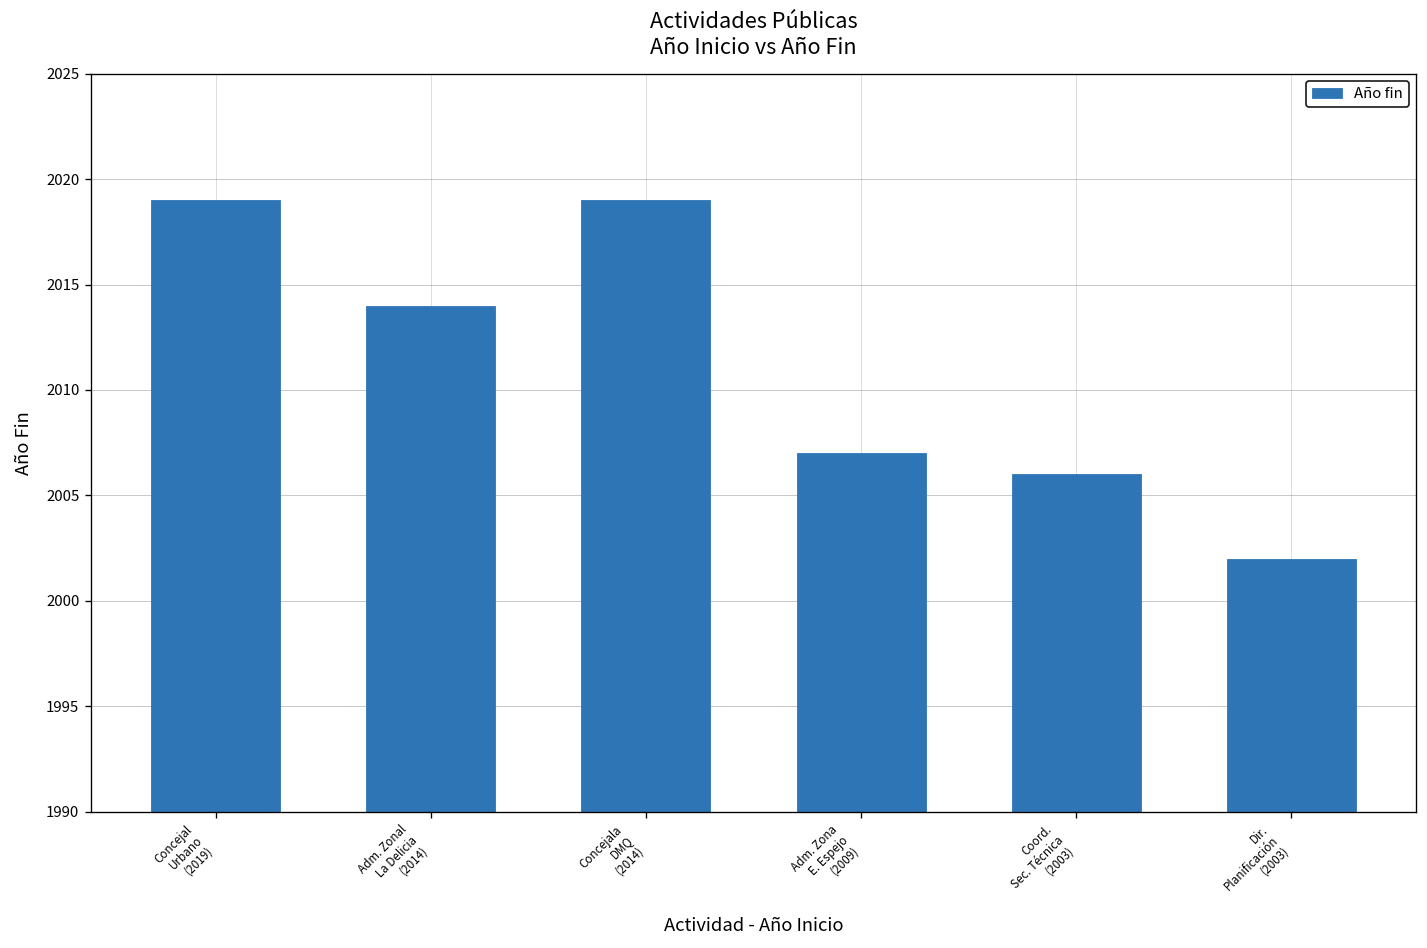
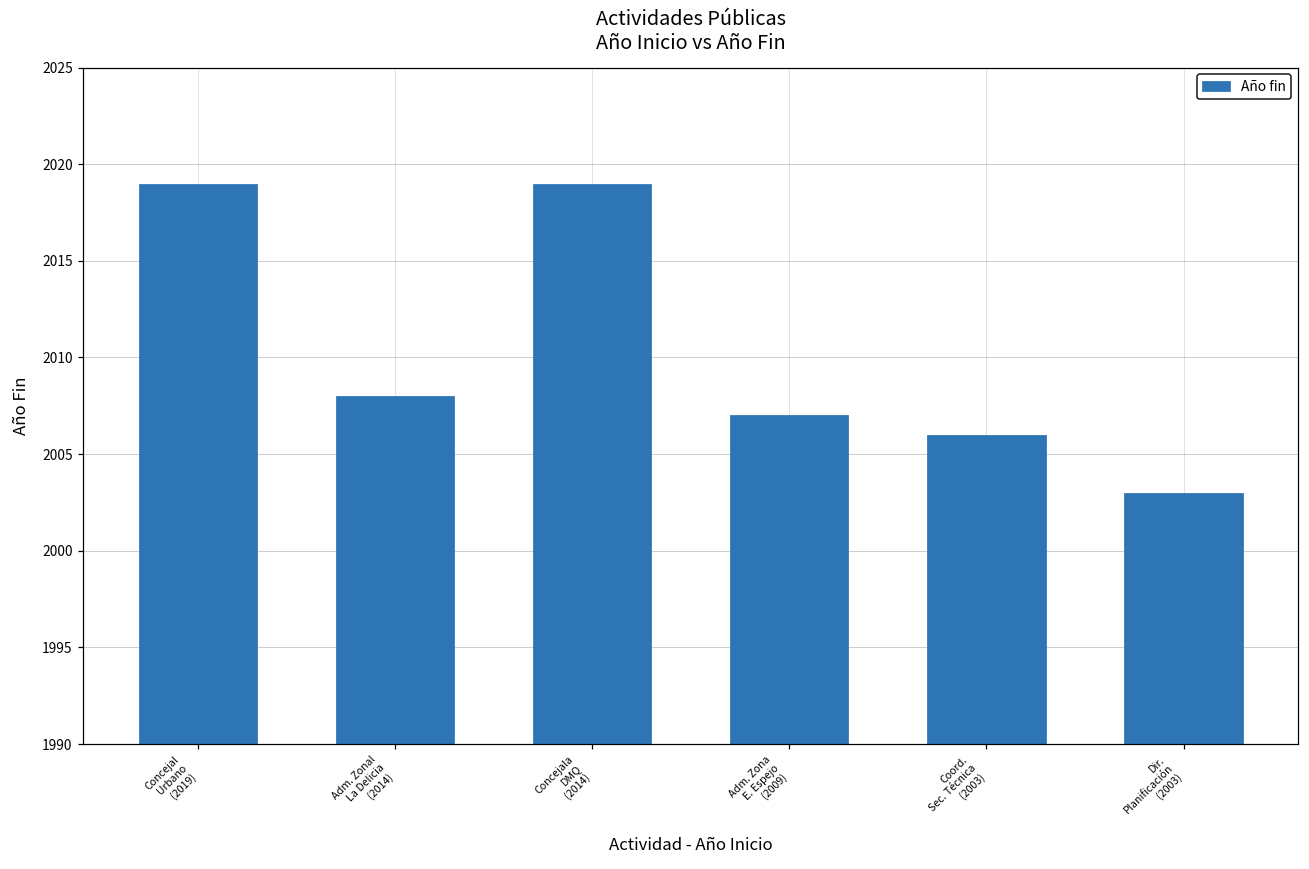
Adm. Zonal La Delicia (2014): 2014 -> 2008
Dir. Planificación (2003): 2002 -> 2003
